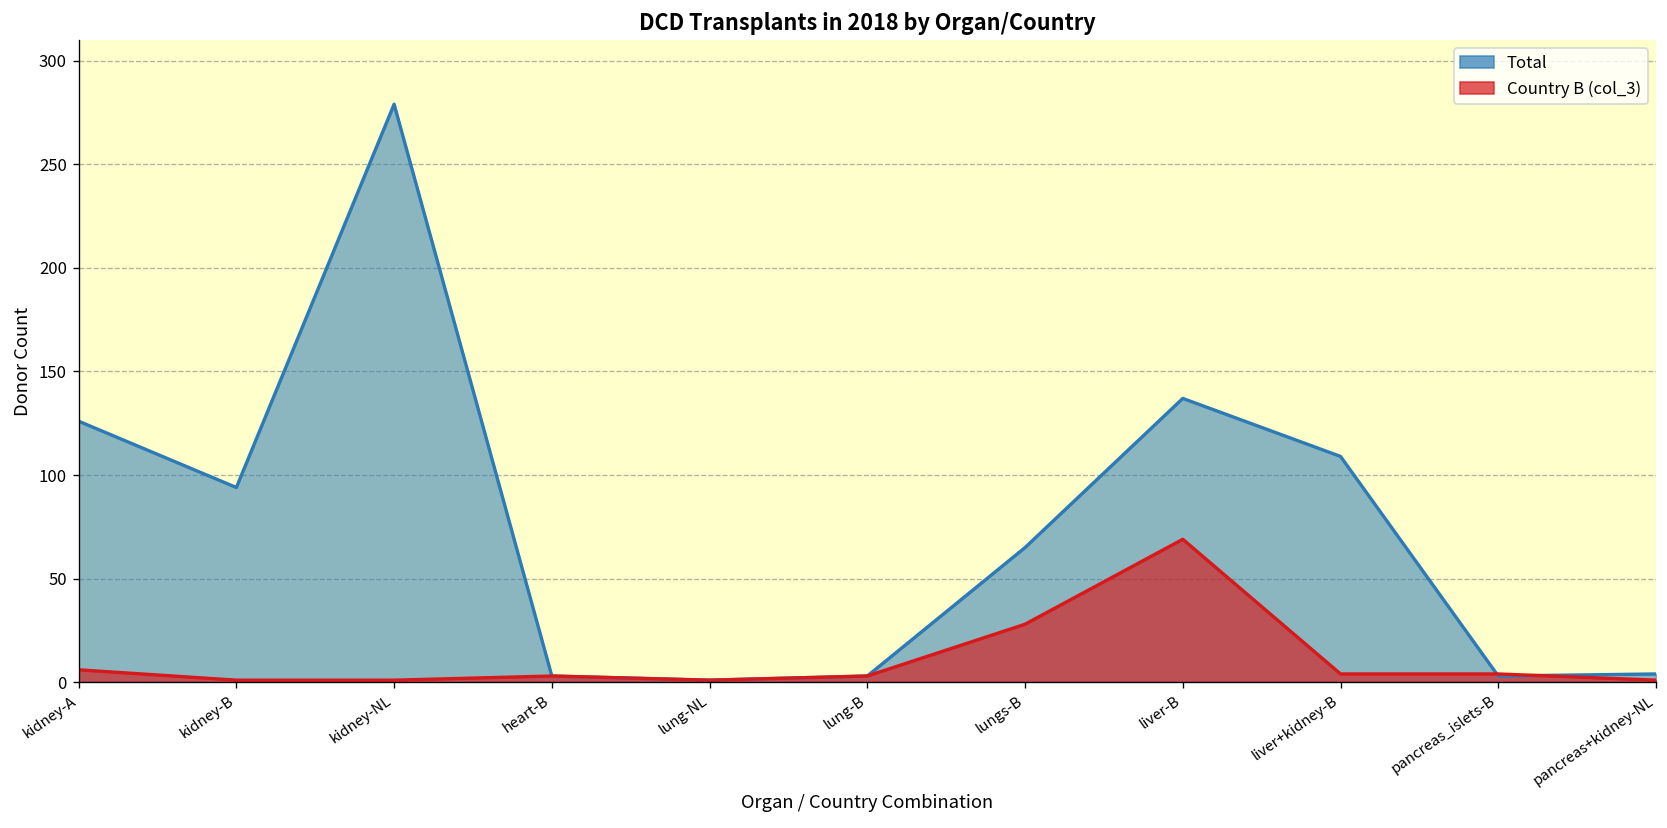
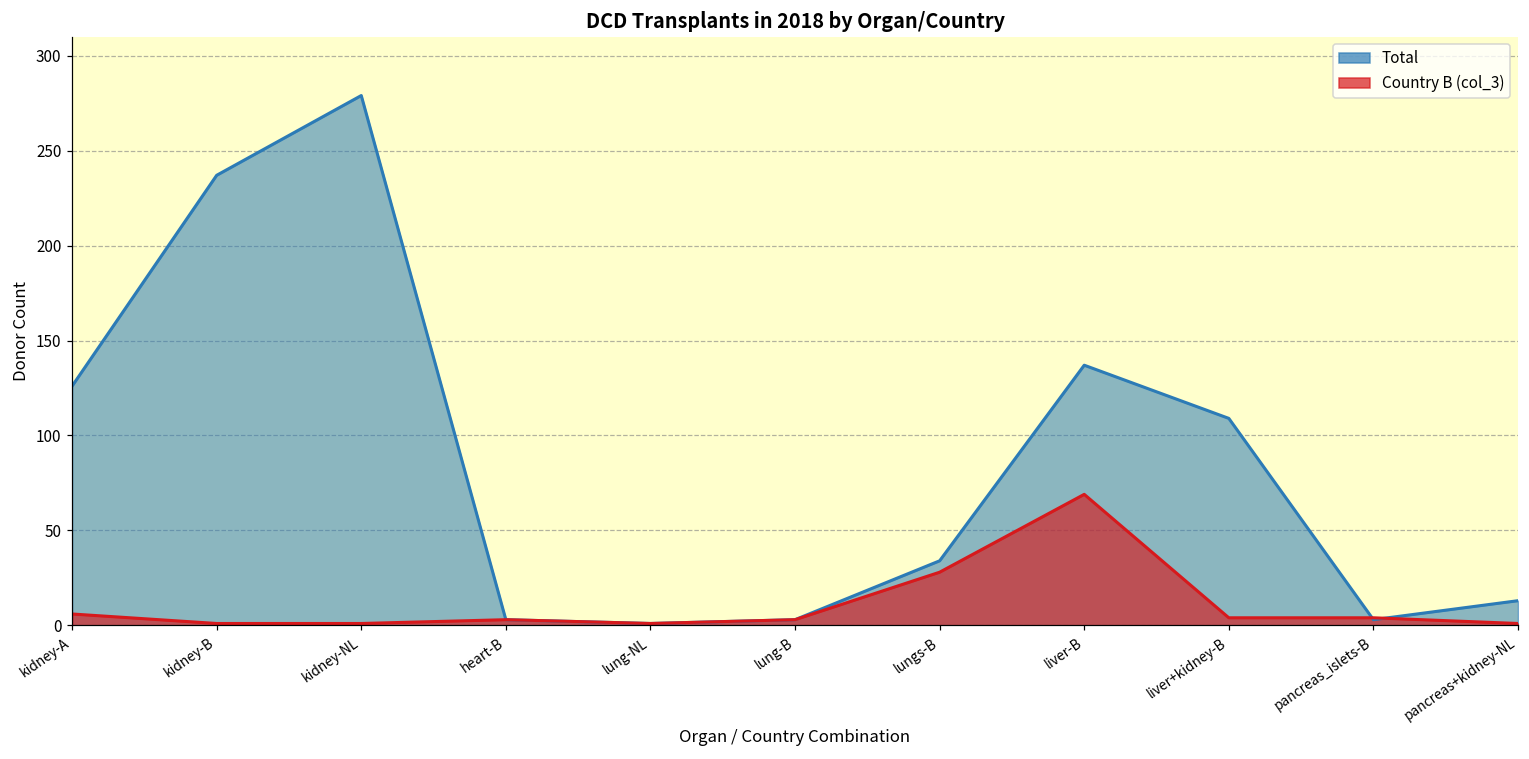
Total, kidney-B: 94 -> 237
Total, lungs-B: 65 -> 34
Total, pancreas+kidney-NL: 4 -> 13
